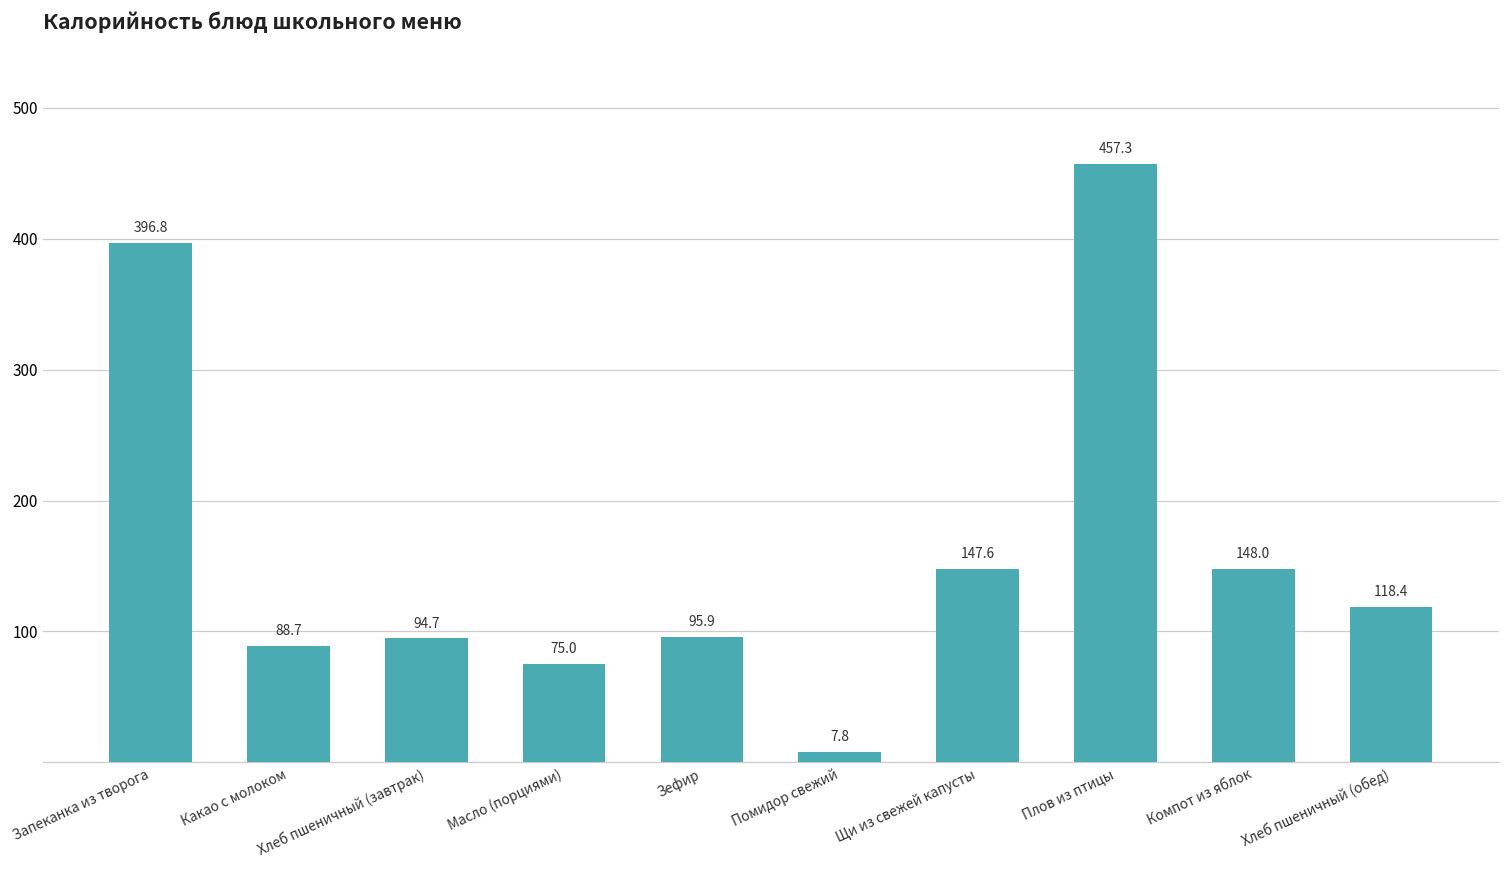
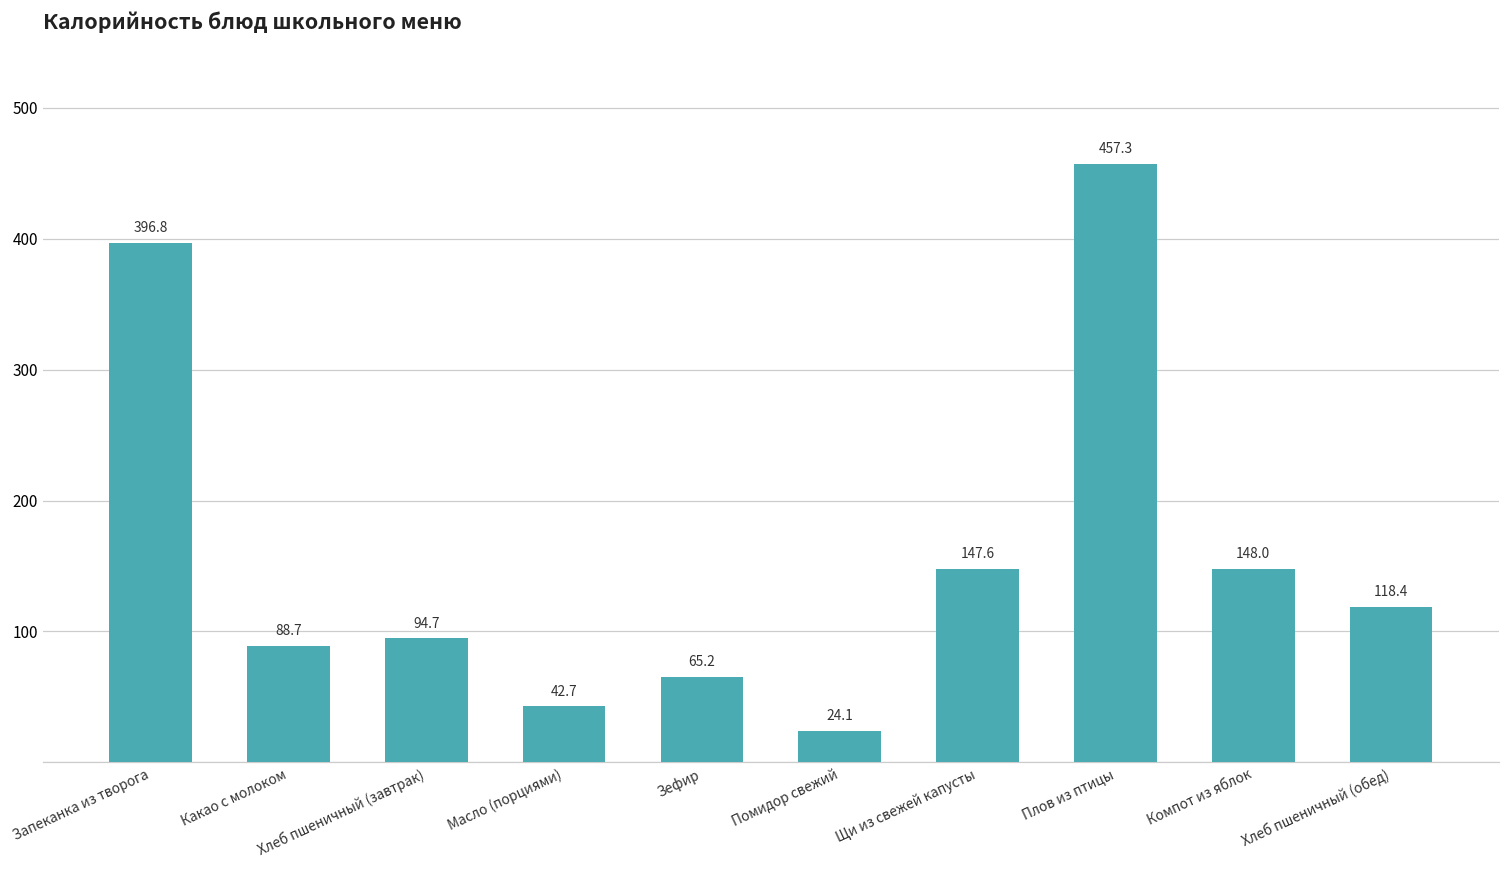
Масло (порциями): 75.0 -> 42.7
Зефир: 95.9 -> 65.2
Помидор свежий: 7.8 -> 24.1
